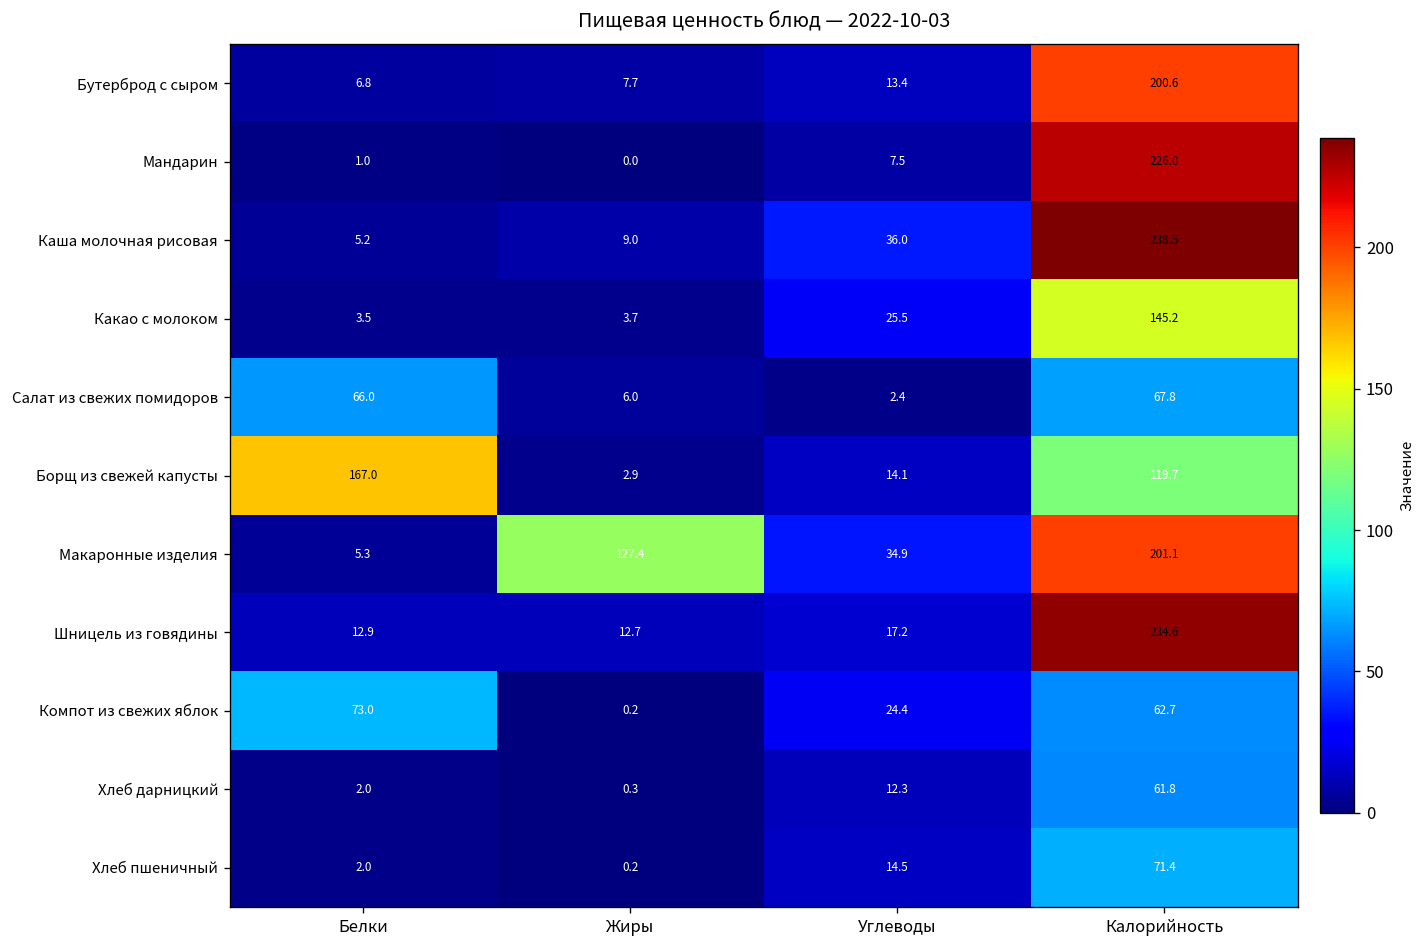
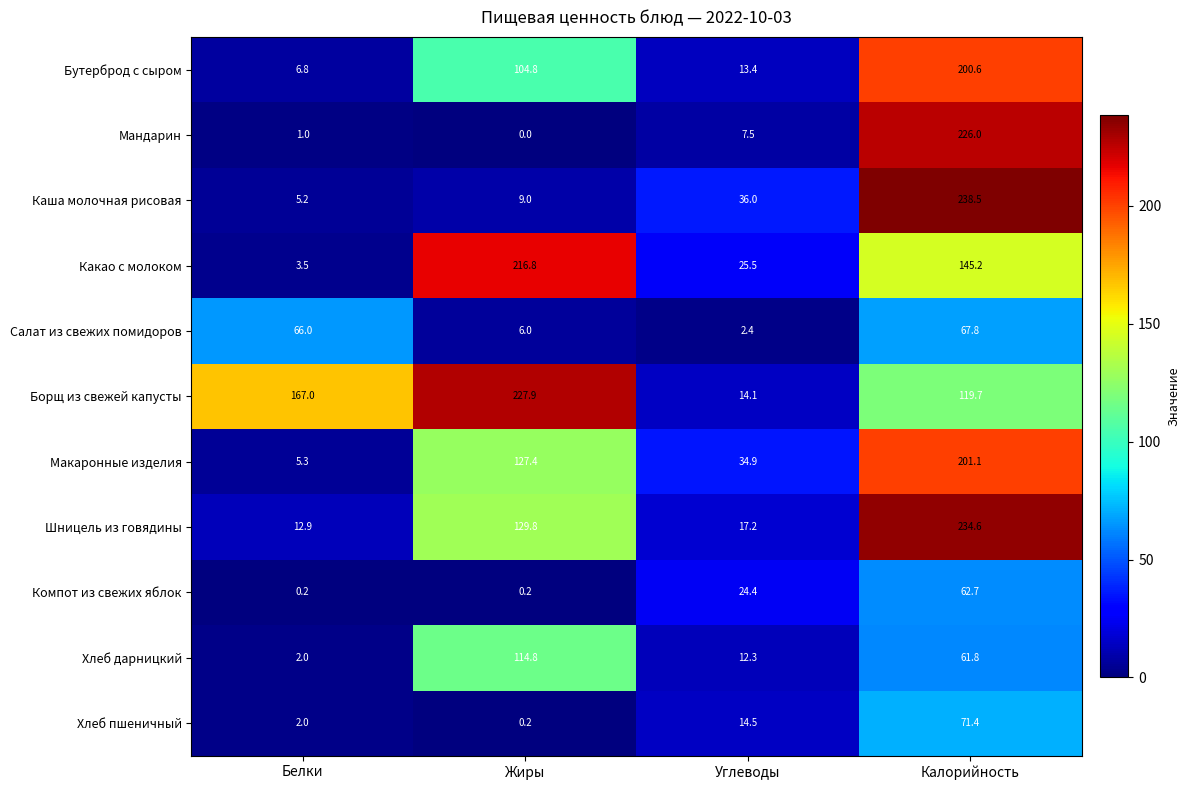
Бутерброд с сыром, Жиры: 7.7 -> 104.8
Какао с молоком, Жиры: 3.7 -> 216.8
Борщ из свежей капусты, Жиры: 2.9 -> 227.9
Шницель из говядины, Жиры: 12.7 -> 129.8
Компот из свежих яблок, Белки: 73.0 -> 0.2
Хлеб дарницкий, Жиры: 0.3 -> 114.8
